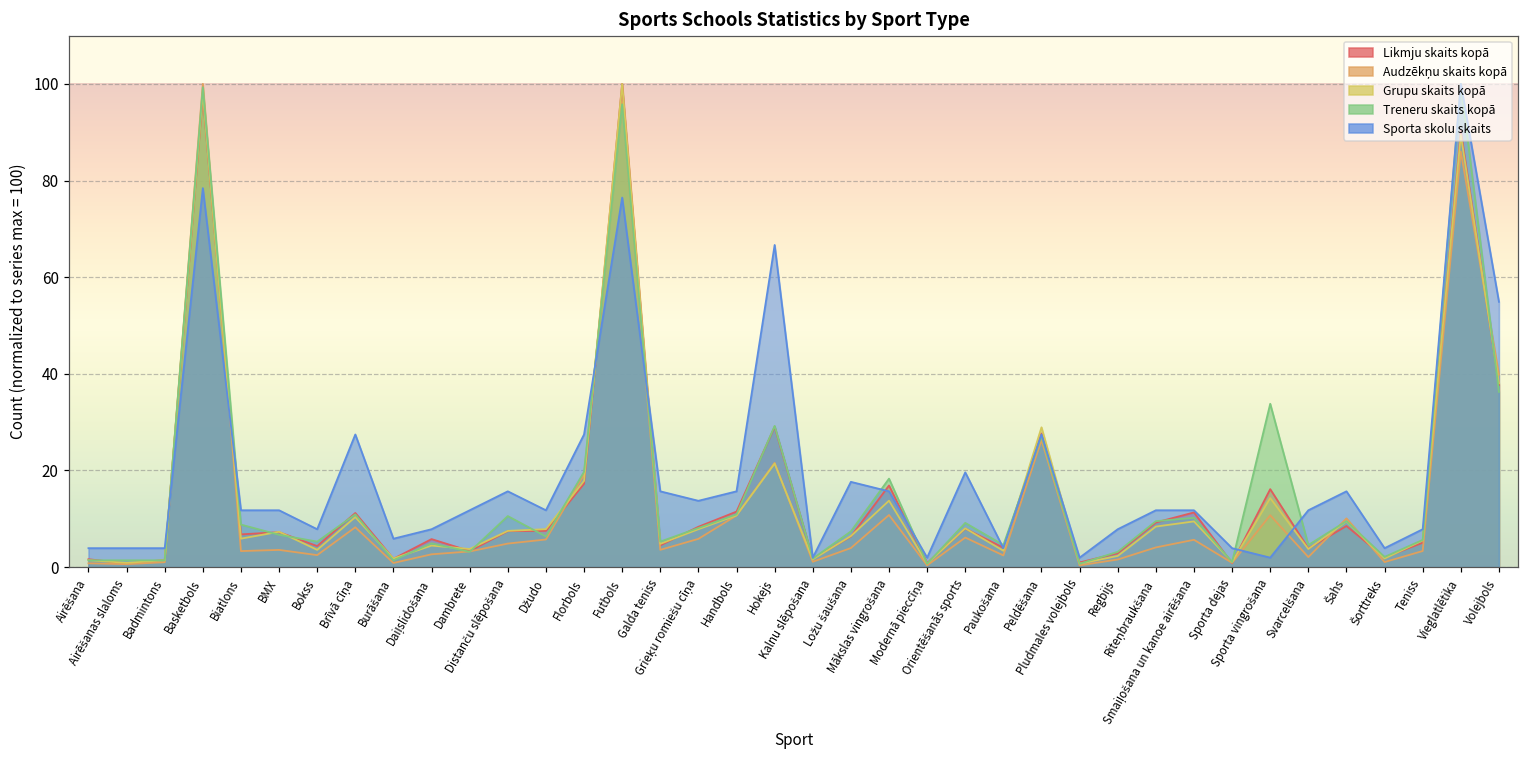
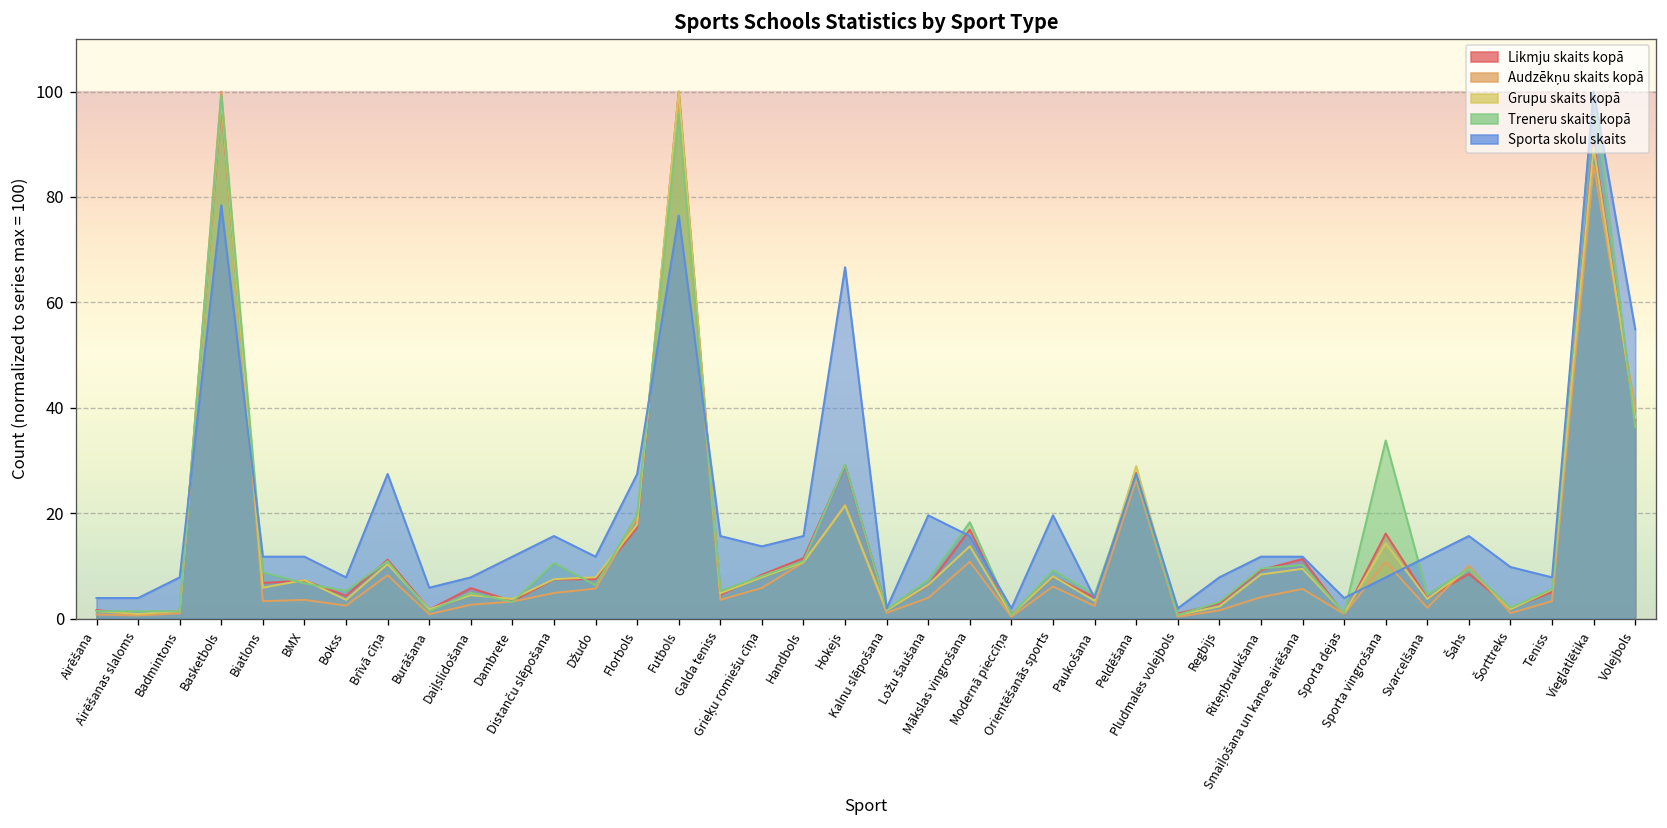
Sporta skolu skaits, Badmintons: 4 -> 8
Sporta skolu skaits, Ložu šaušana: 18 -> 20
Sporta skolu skaits, Sporta vingrošana: 2 -> 8
Sporta skolu skaits, Šorttreks: 4 -> 10
